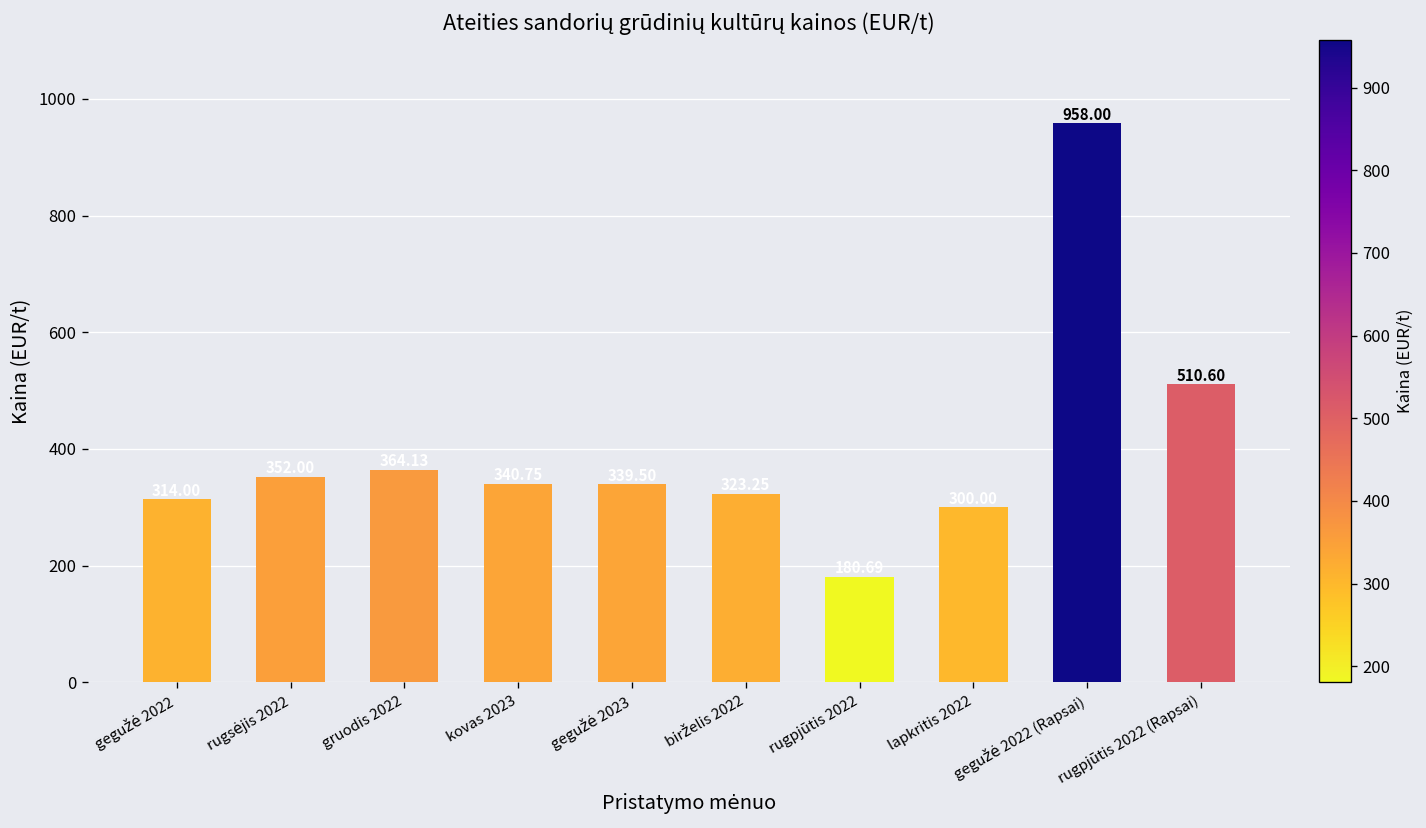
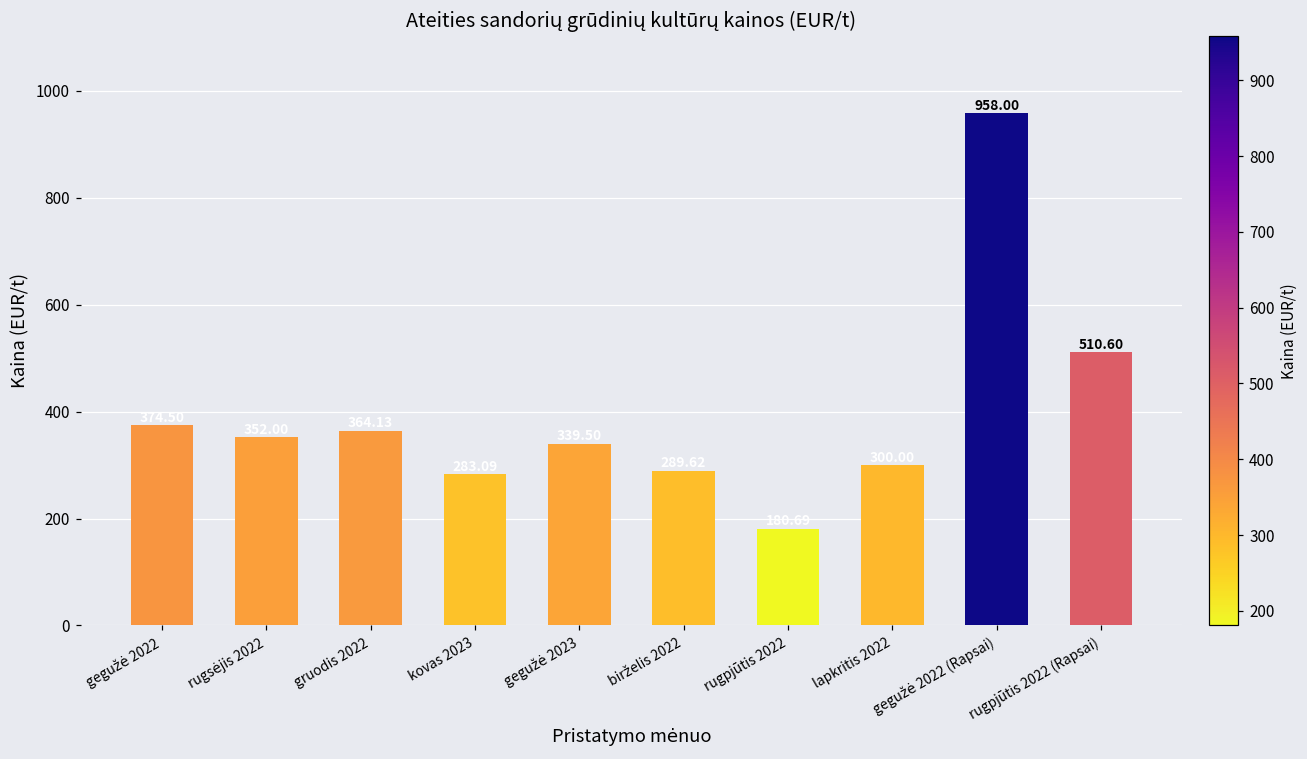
gegužė 2022: 310 -> 370
kovas 2023: 340 -> 280
birželis 2022: 320 -> 290
